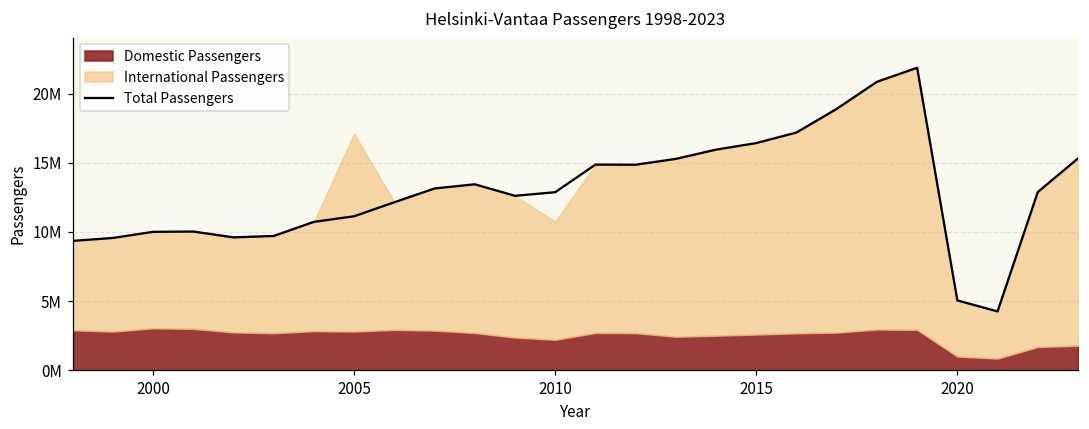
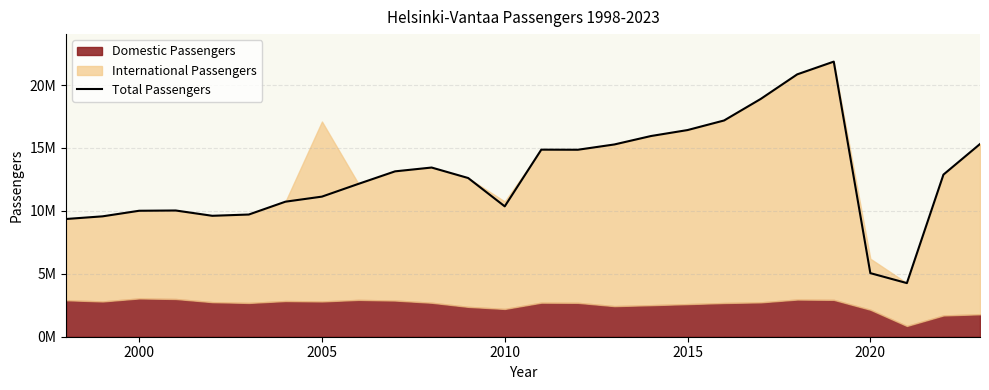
Total Passengers, 2010: 12900000 -> 10400000
Domestic Passengers, 2020: 1000000 -> 2100000
